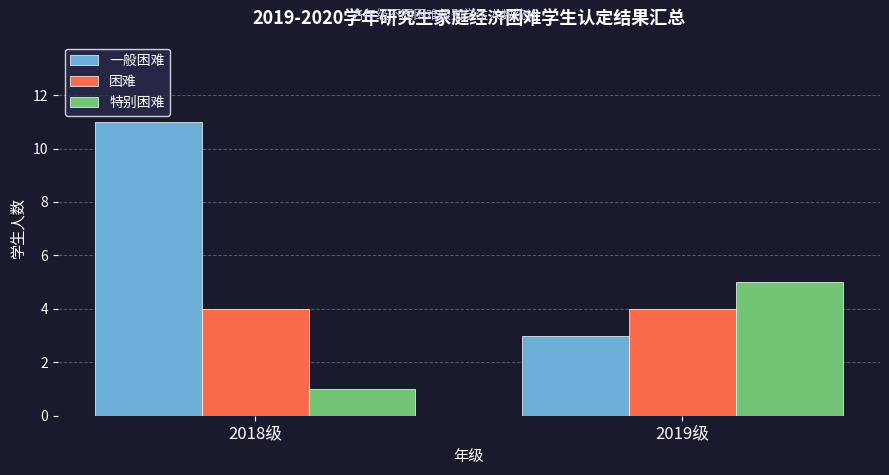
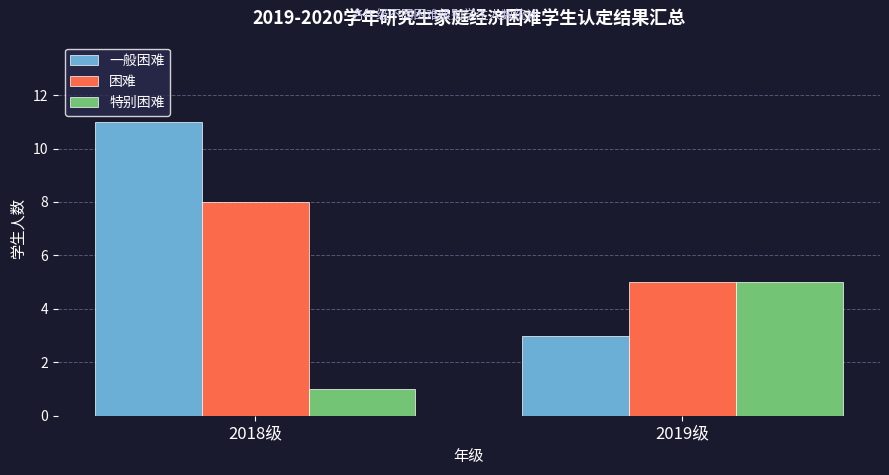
困难, 2018级: 4 -> 8
困难, 2019级: 4 -> 5
